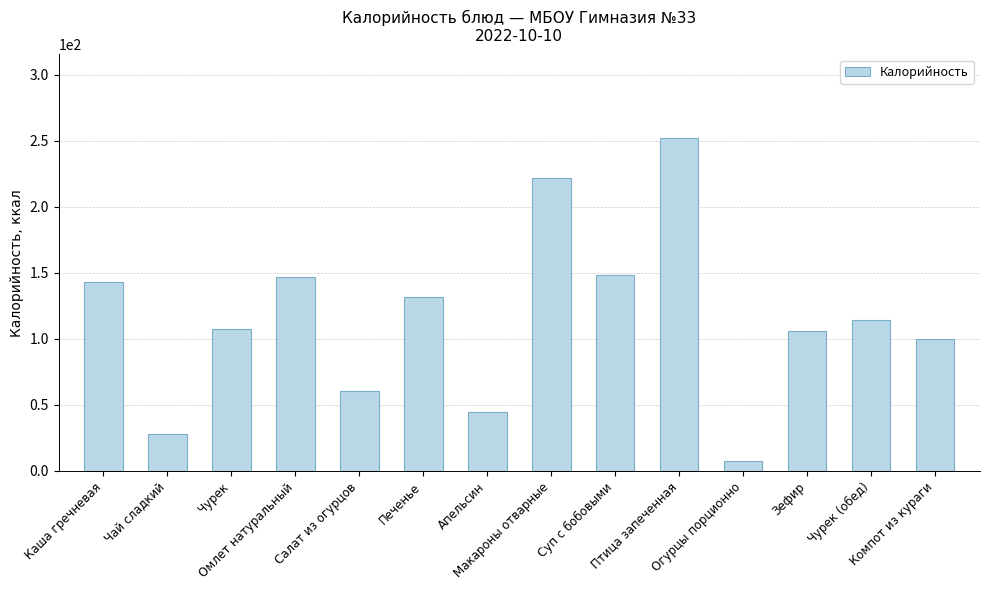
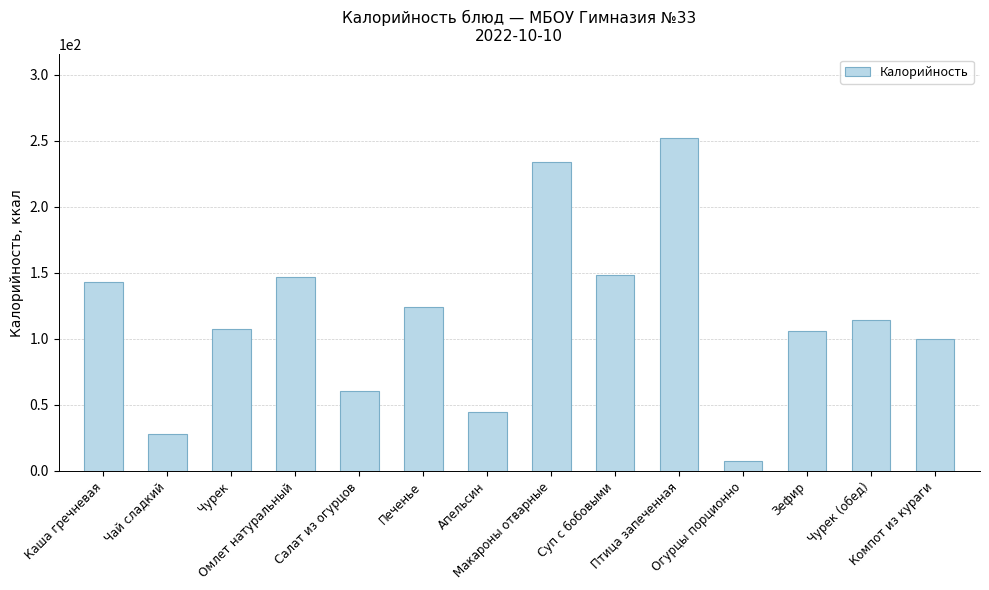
Печенье: 132 -> 124
Макароны отварные: 222 -> 234
